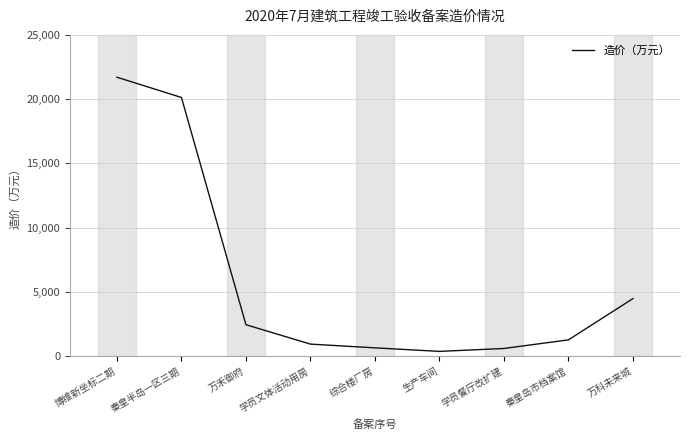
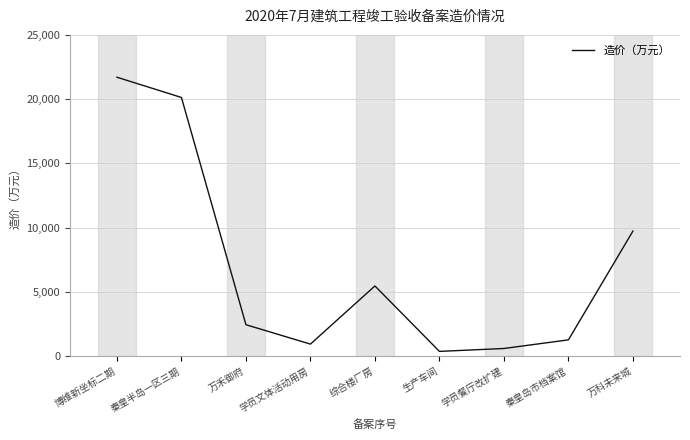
综合楼厂房: 700 -> 5,500
万科未来城: 4,500 -> 9,700
